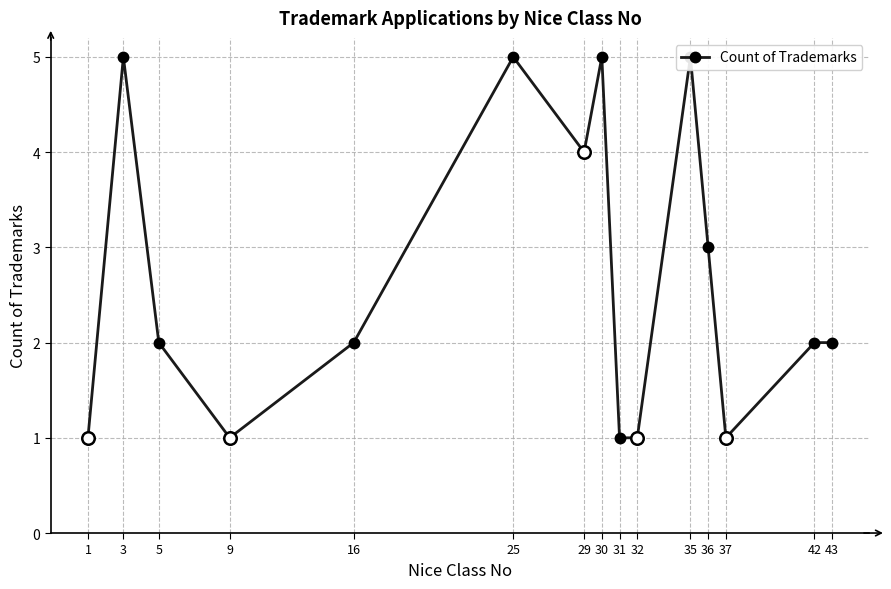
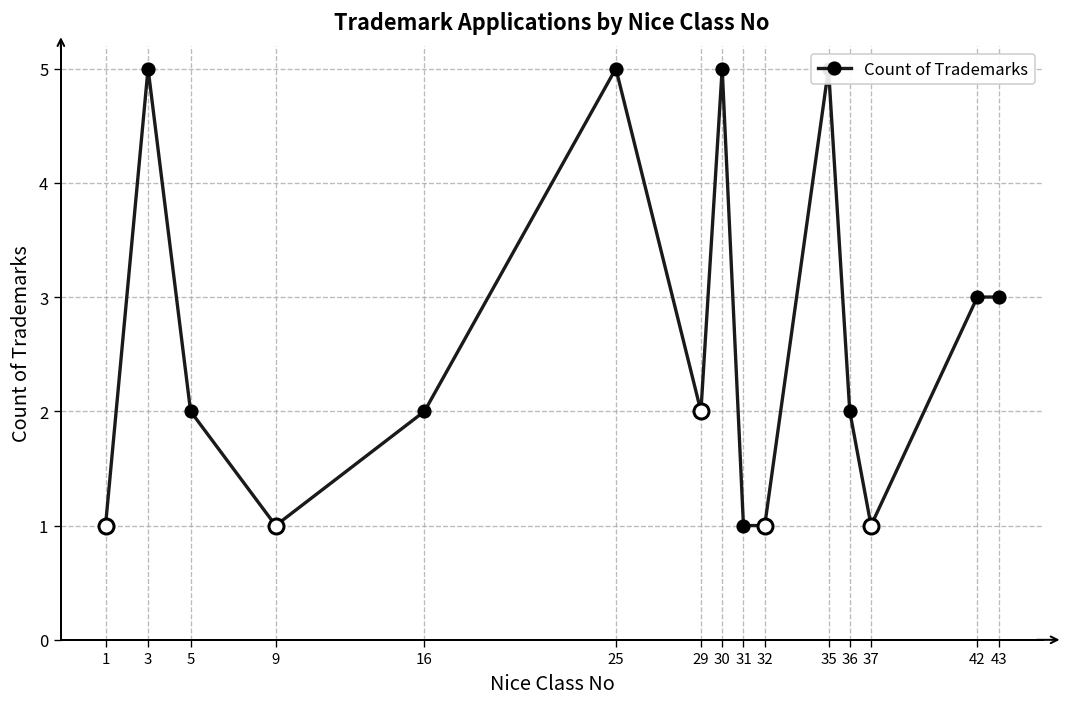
Count of Trademarks, 29: 4 -> 2
Count of Trademarks, 36: 3 -> 2
Count of Trademarks, 42: 2 -> 3
Count of Trademarks, 43: 2 -> 3
